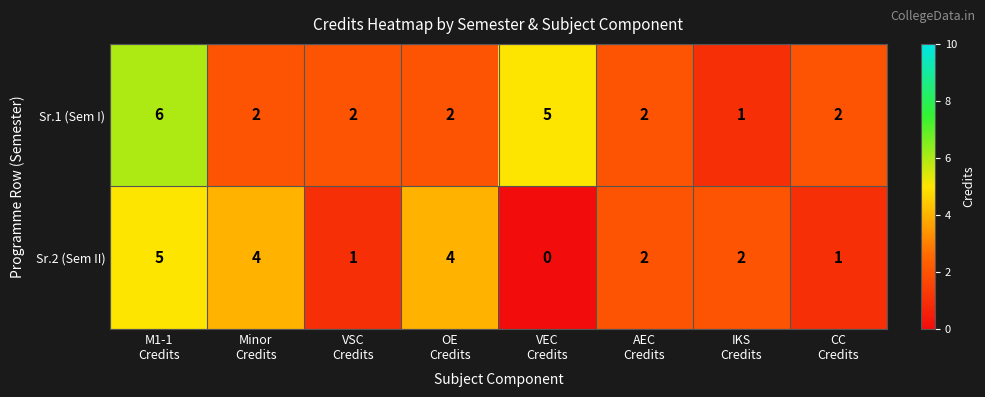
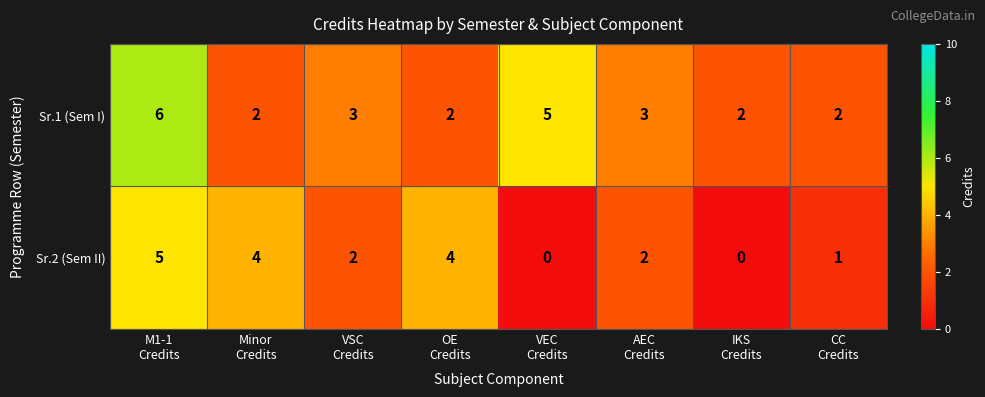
Sr.1 (Sem I), VSC Credits: 2 -> 3
Sr.1 (Sem I), AEC Credits: 2 -> 3
Sr.1 (Sem I), IKS Credits: 1 -> 2
Sr.2 (Sem II), VSC Credits: 1 -> 2
Sr.2 (Sem II), IKS Credits: 2 -> 0
